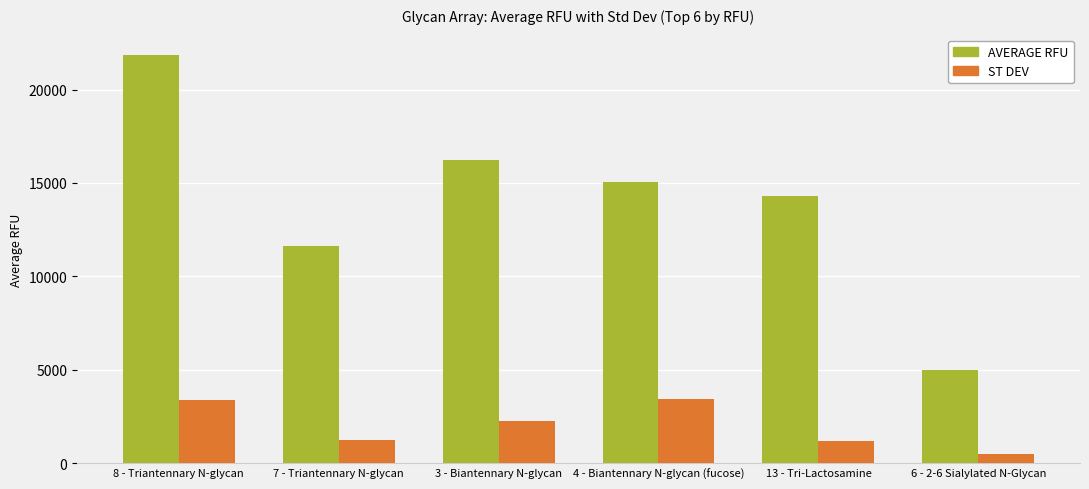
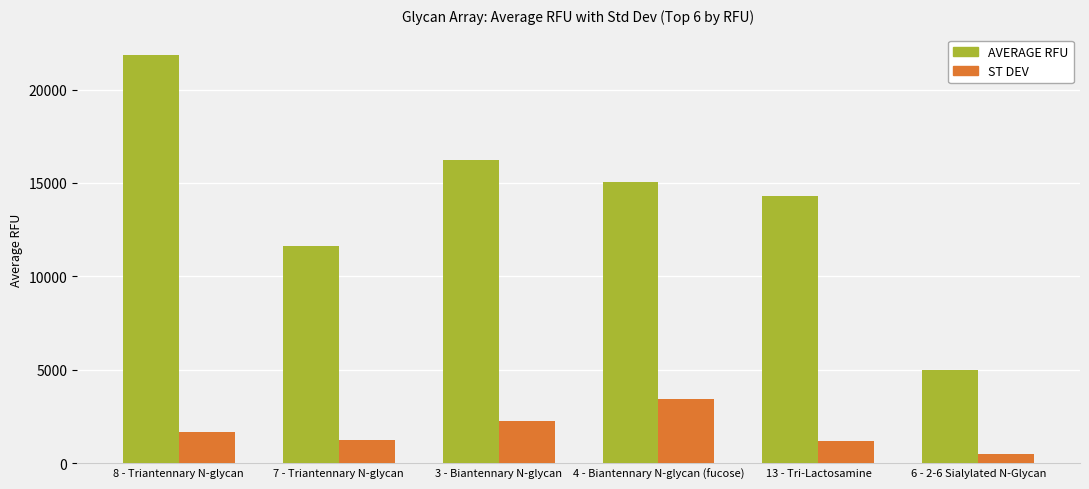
ST DEV, 8 - Triantennary N-glycan: 3400 -> 1700
